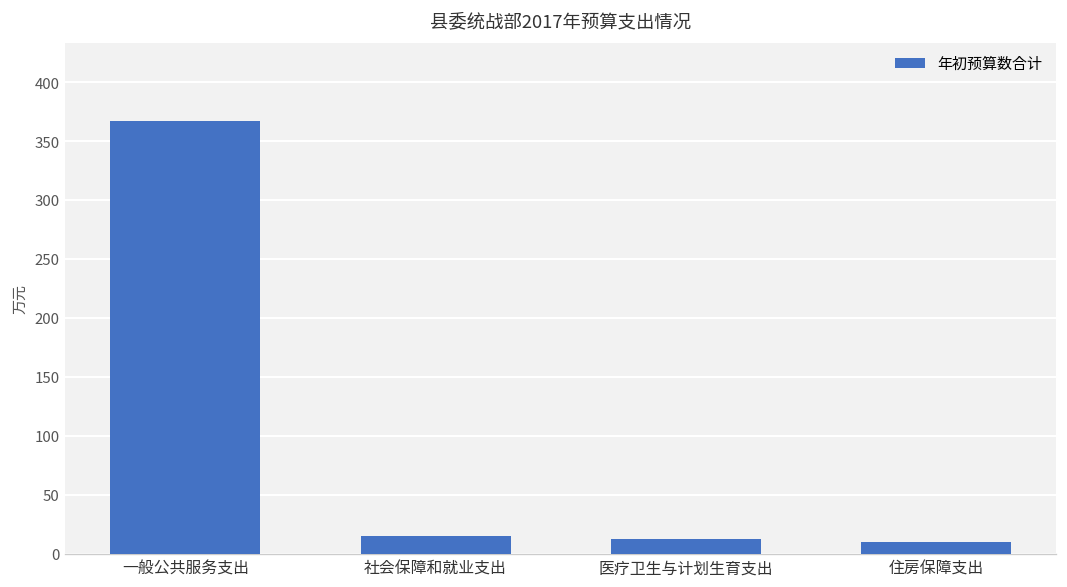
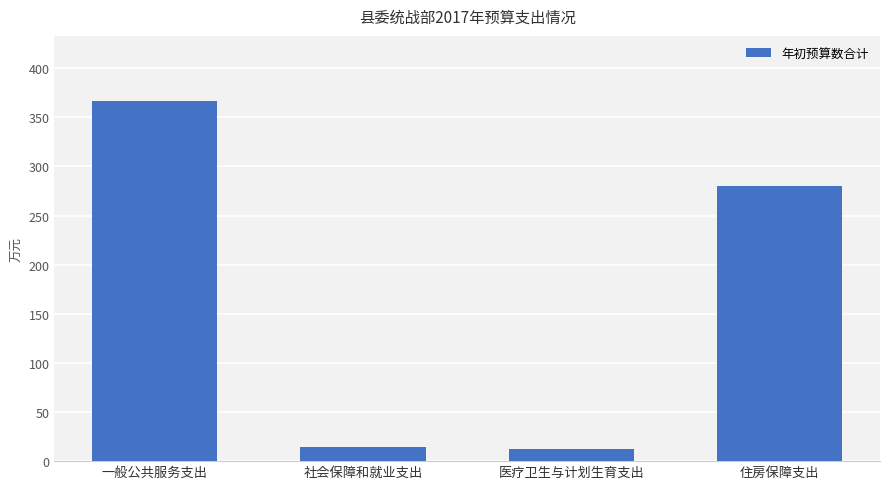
住房保障支出: 10 -> 280
